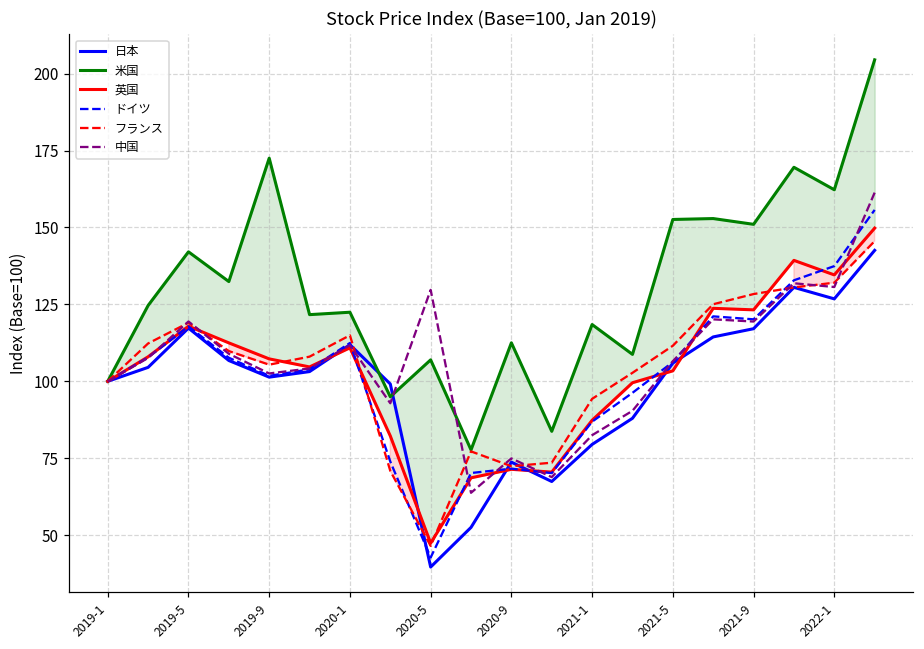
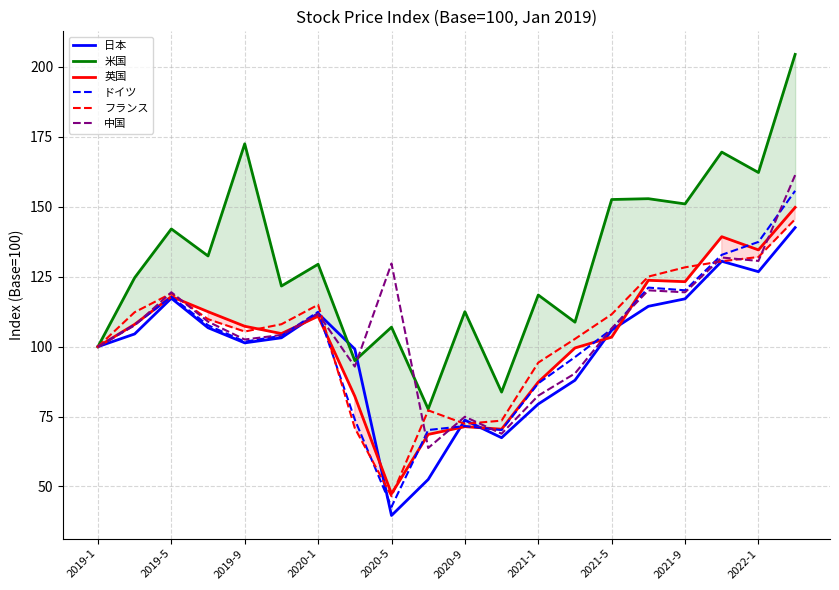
米国, 2020-1: 122 -> 129
